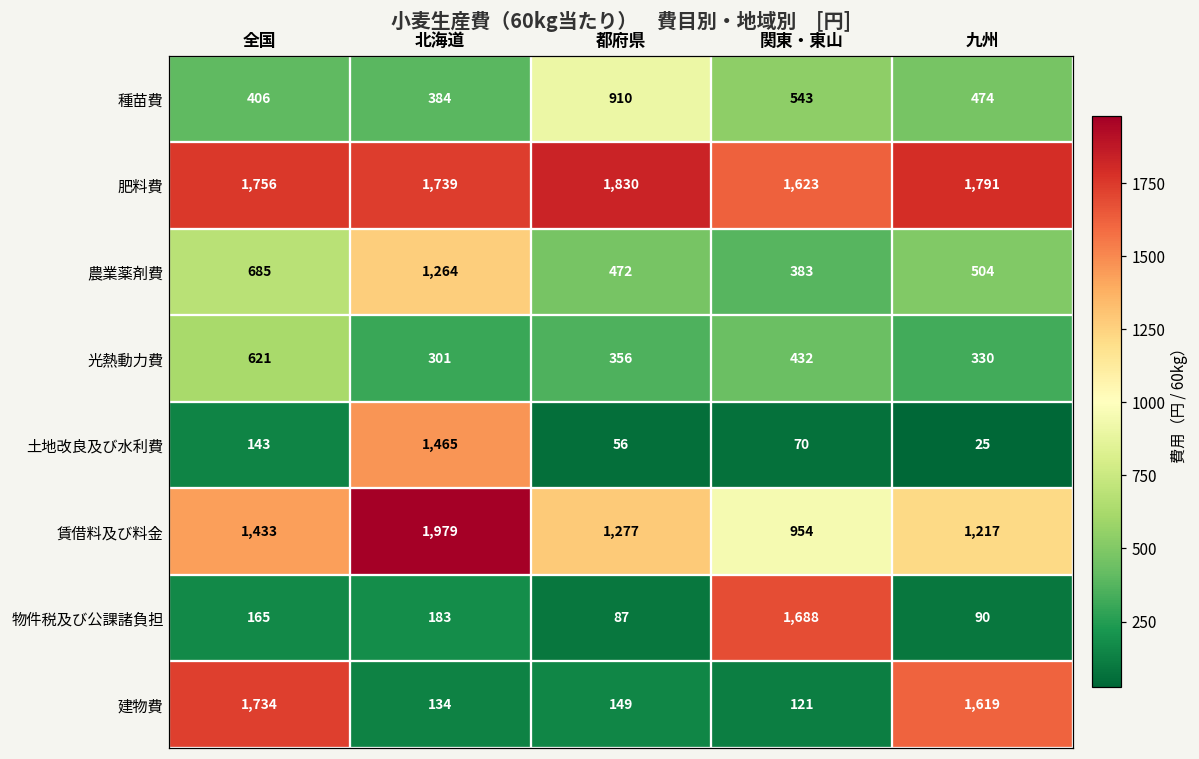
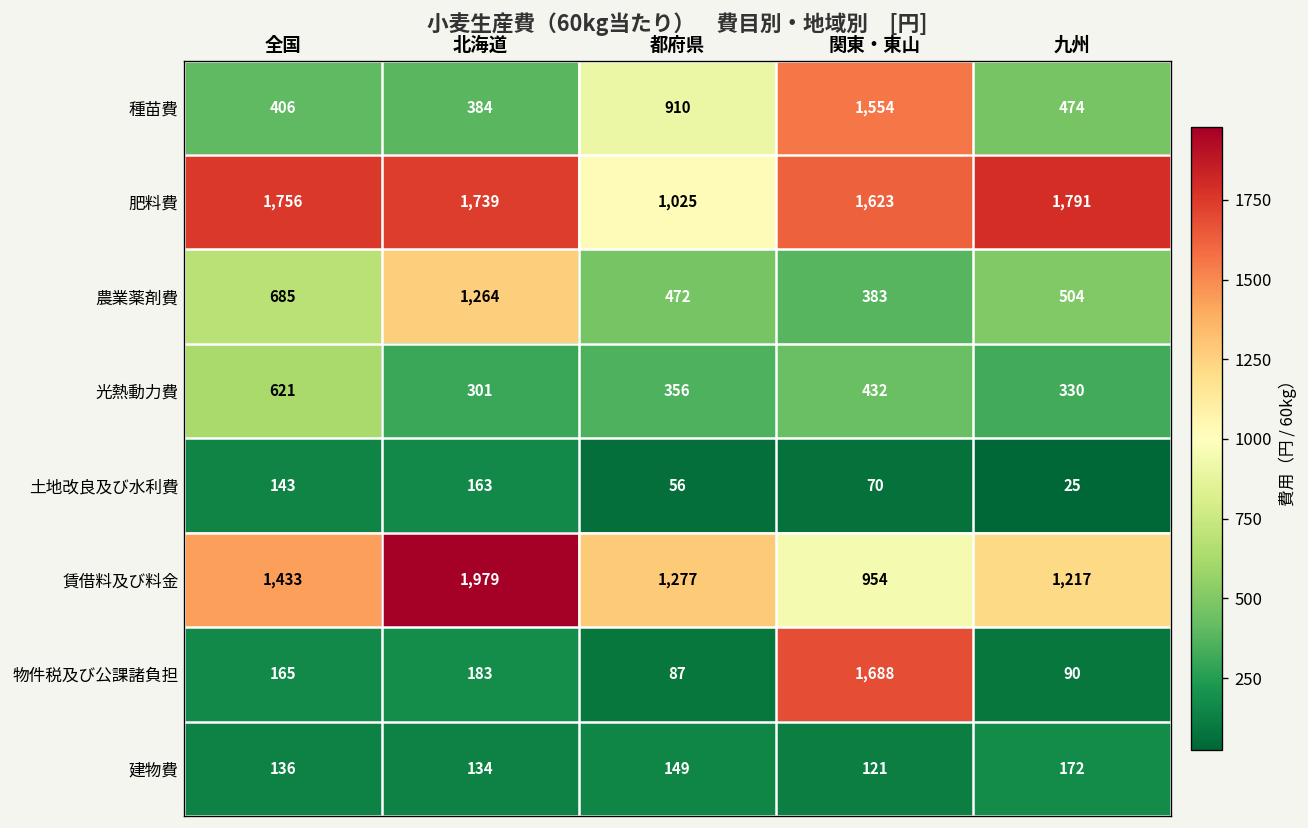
種苗費, 関東・東山: 543 -> 1,554
肥料費, 都府県: 1,830 -> 1,025
土地改良及び水利費, 北海道: 1,465 -> 163
建物費, 全国: 1,734 -> 136
建物費, 九州: 1,619 -> 172
